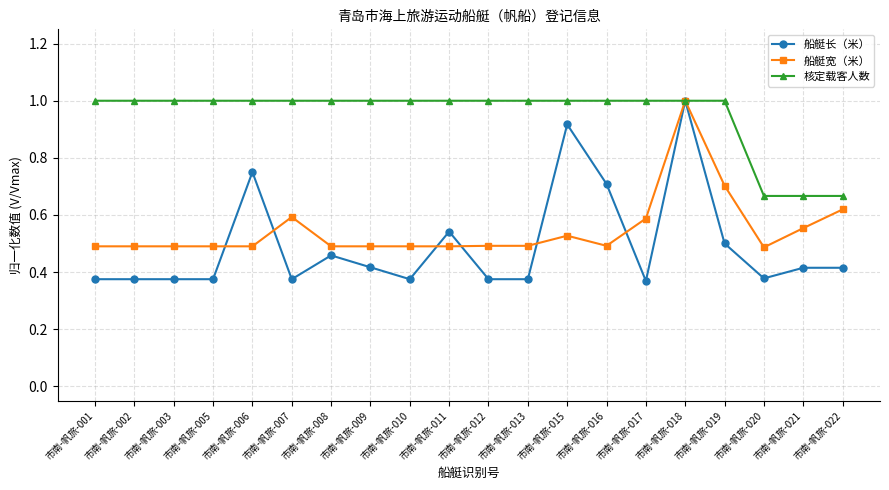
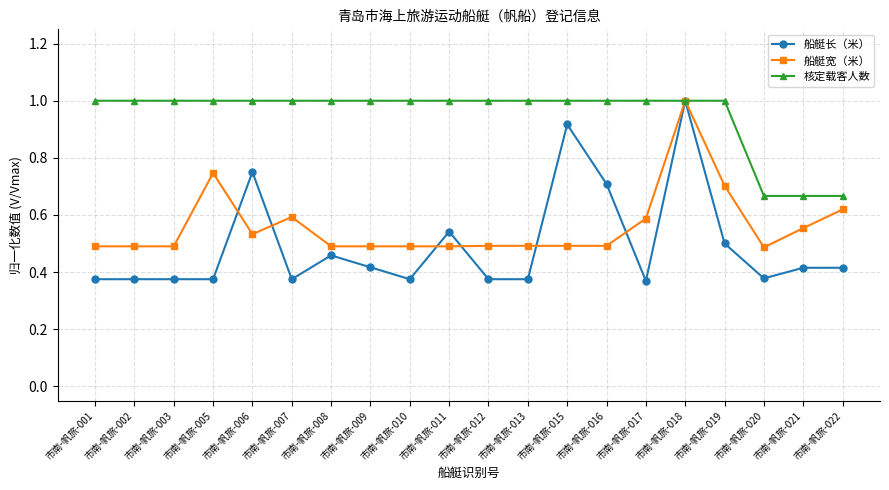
船艇宽（米）, 市南-帆旅-005: 0.49 -> 0.75
船艇宽（米）, 市南-帆旅-006: 0.49 -> 0.53
船艇宽（米）, 市南-帆旅-015: 0.53 -> 0.49
